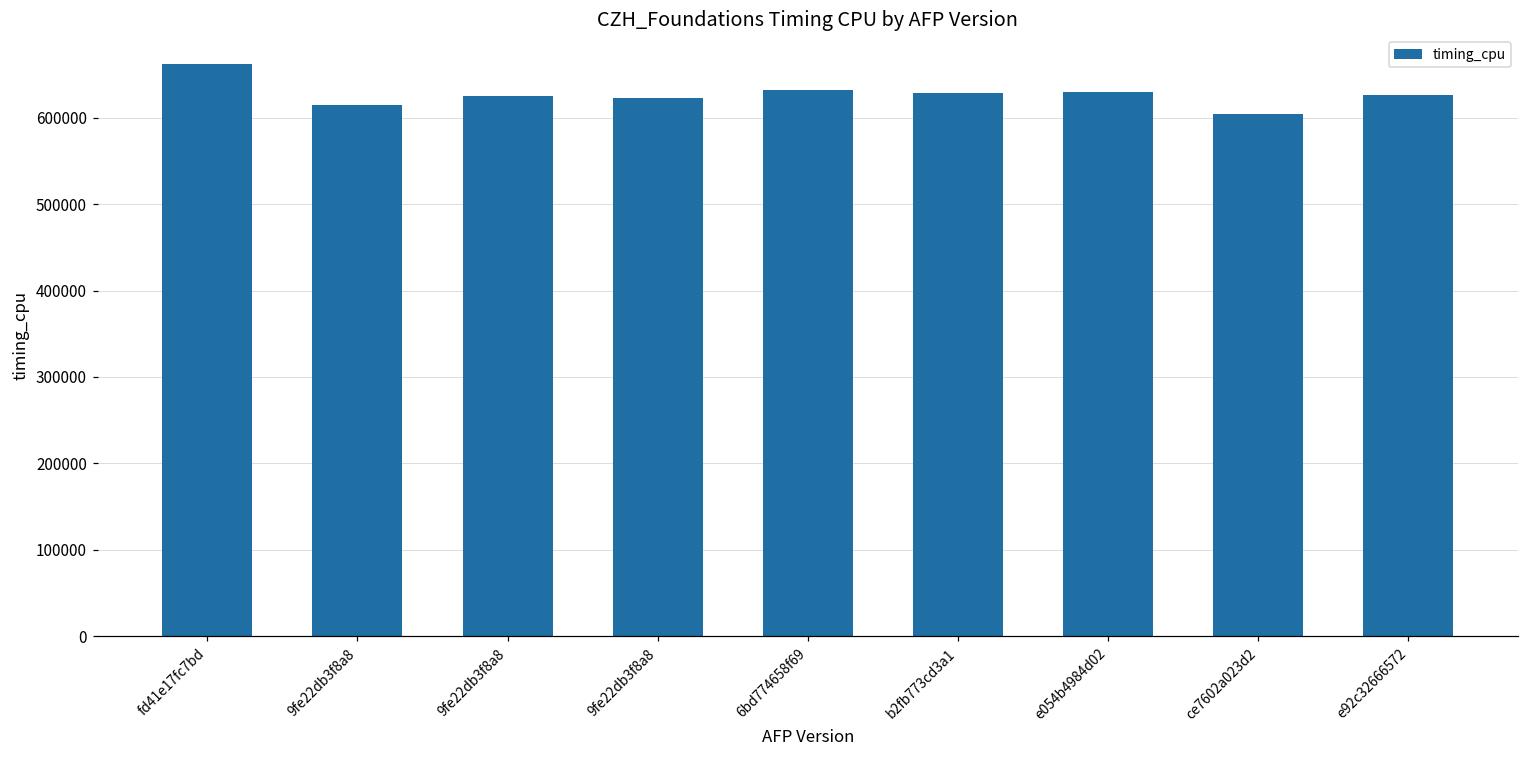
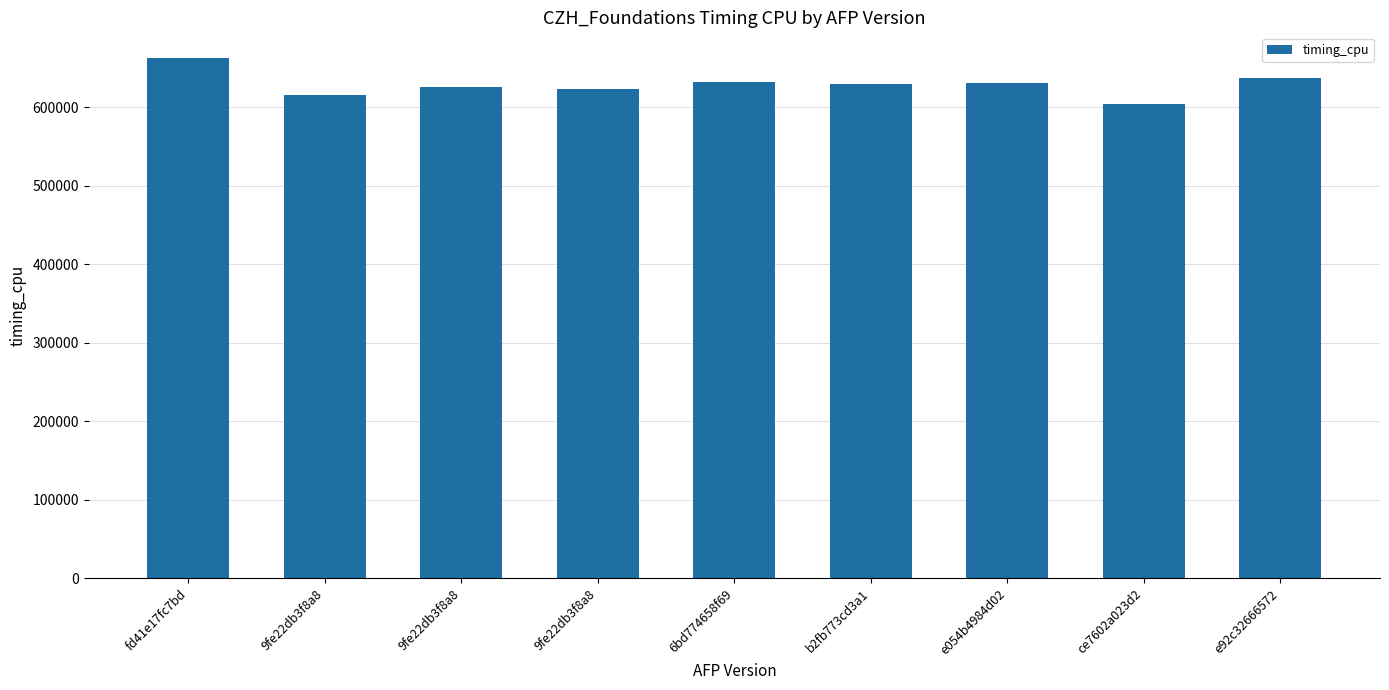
e92c32666572: 630000 -> 640000
